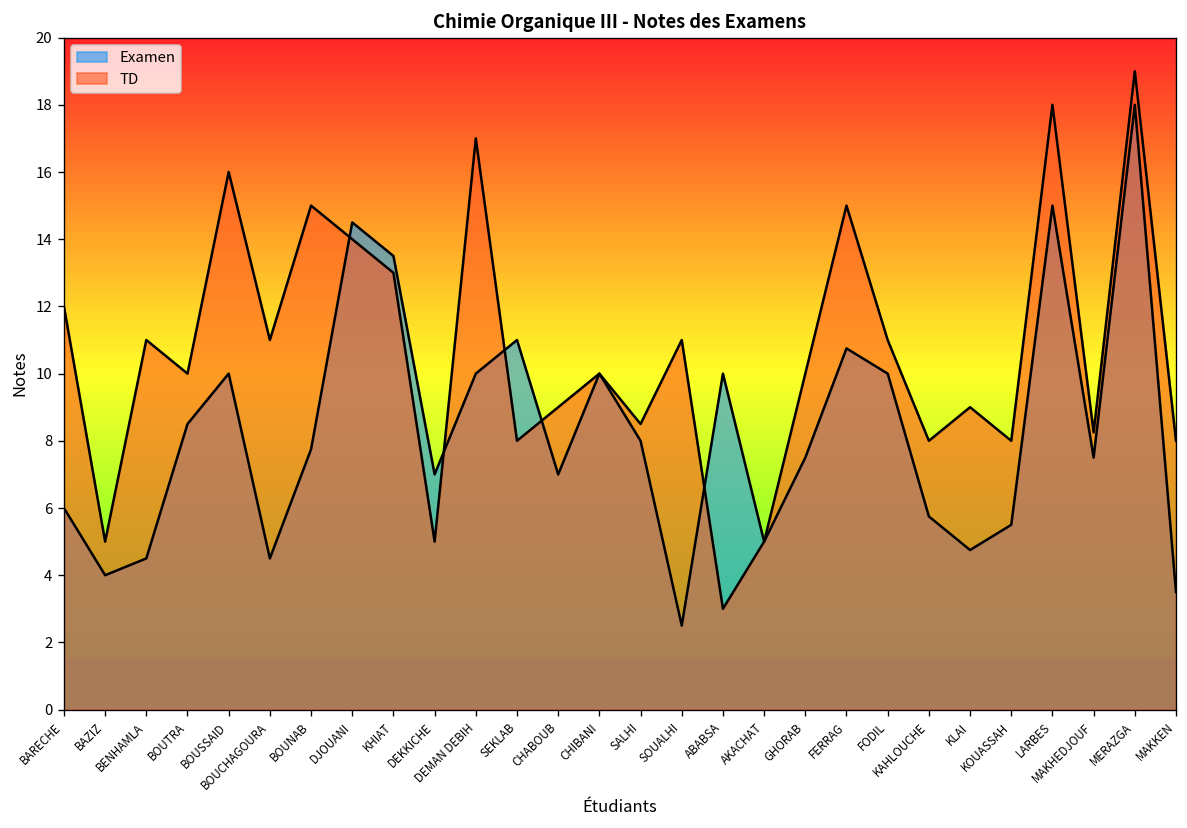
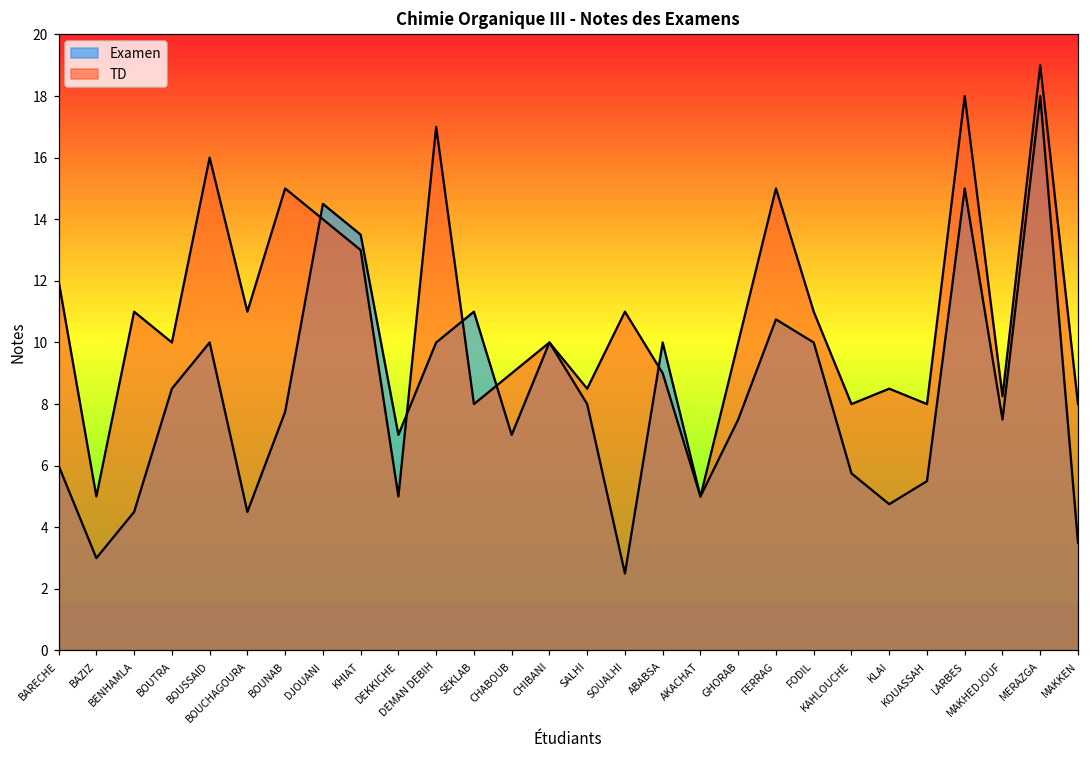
Examen, BAZIZ: 4 -> 3
TD, ABABSA: 3 -> 9
TD, KLAI: 9.0 -> 8.5
